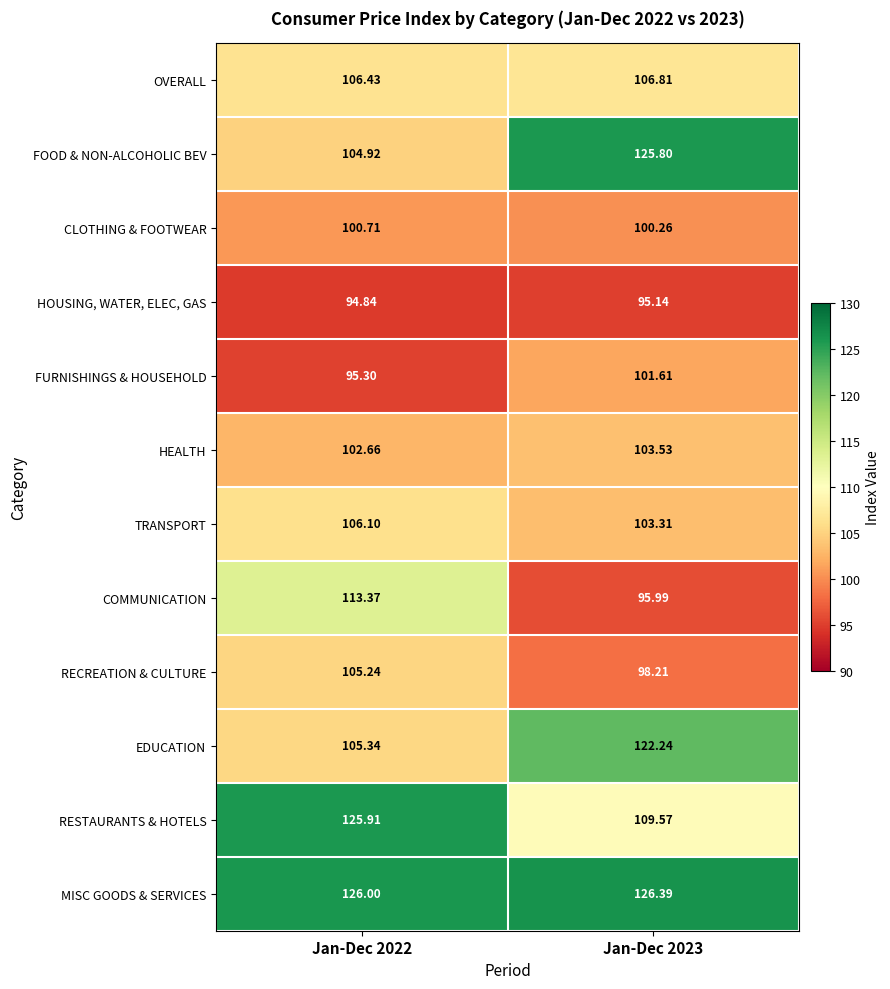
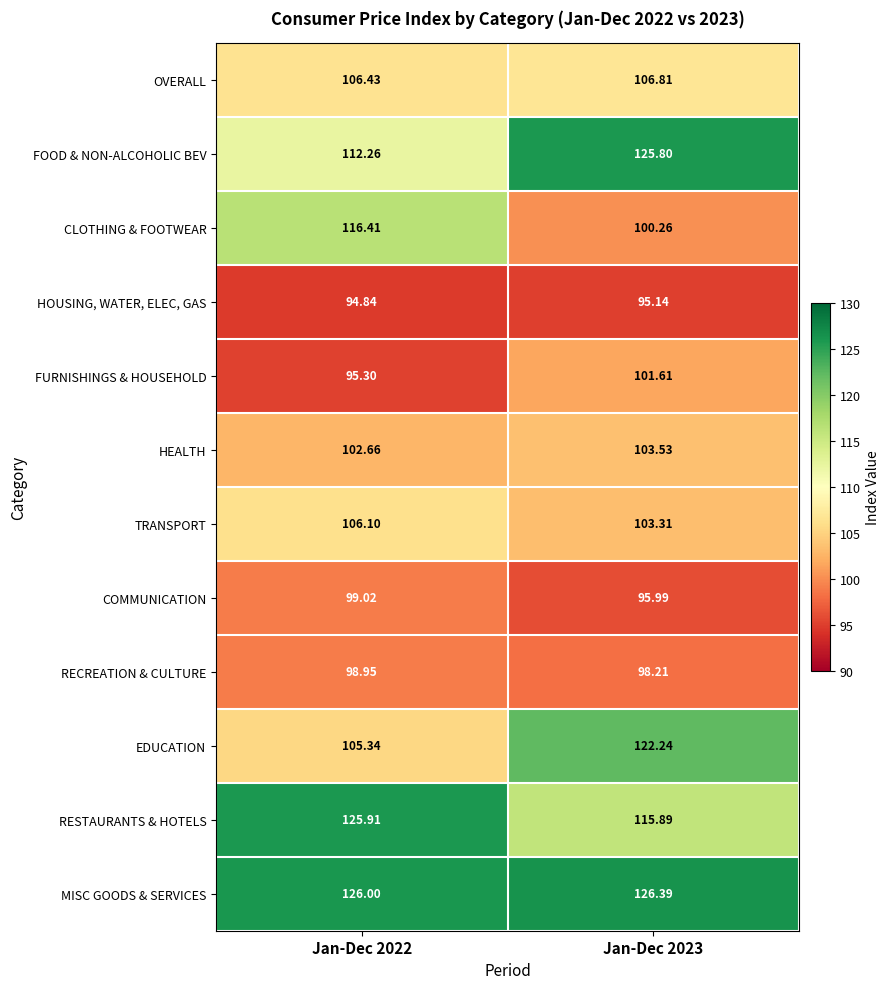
FOOD & NON-ALCOHOLIC BEV, Jan-Dec 2022: 104.92 -> 112.26
CLOTHING & FOOTWEAR, Jan-Dec 2022: 100.71 -> 116.41
COMMUNICATION, Jan-Dec 2022: 113.37 -> 99.02
RECREATION & CULTURE, Jan-Dec 2022: 105.24 -> 98.95
RESTAURANTS & HOTELS, Jan-Dec 2023: 109.57 -> 115.89
